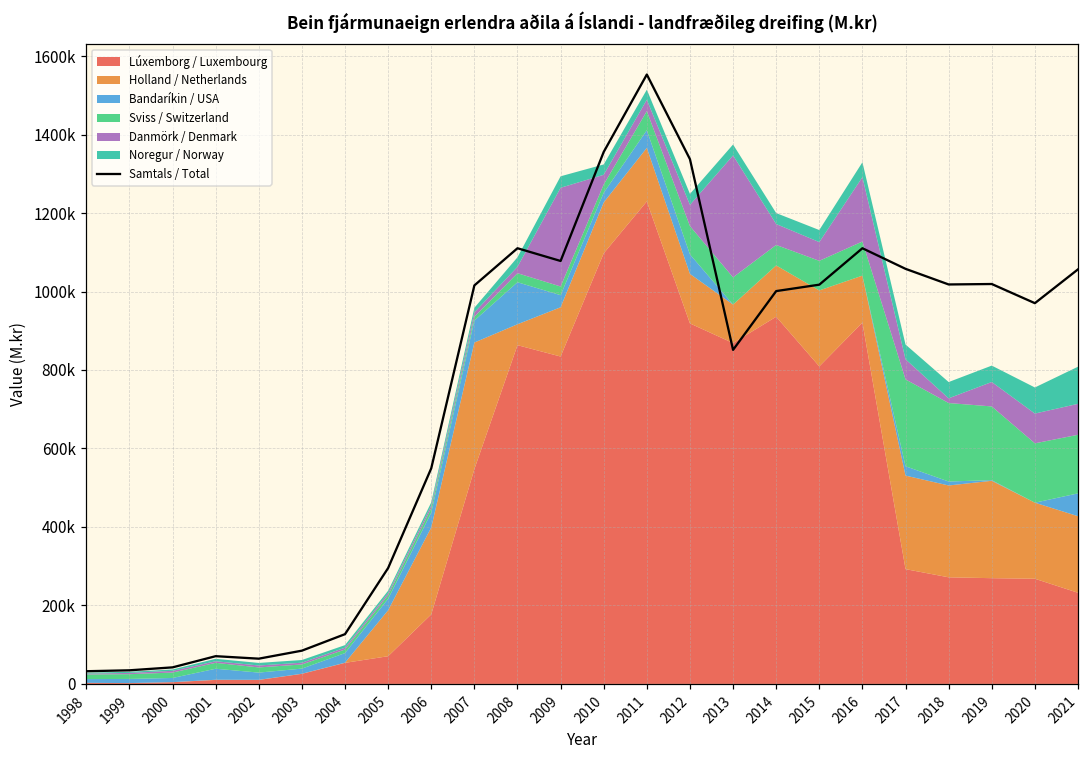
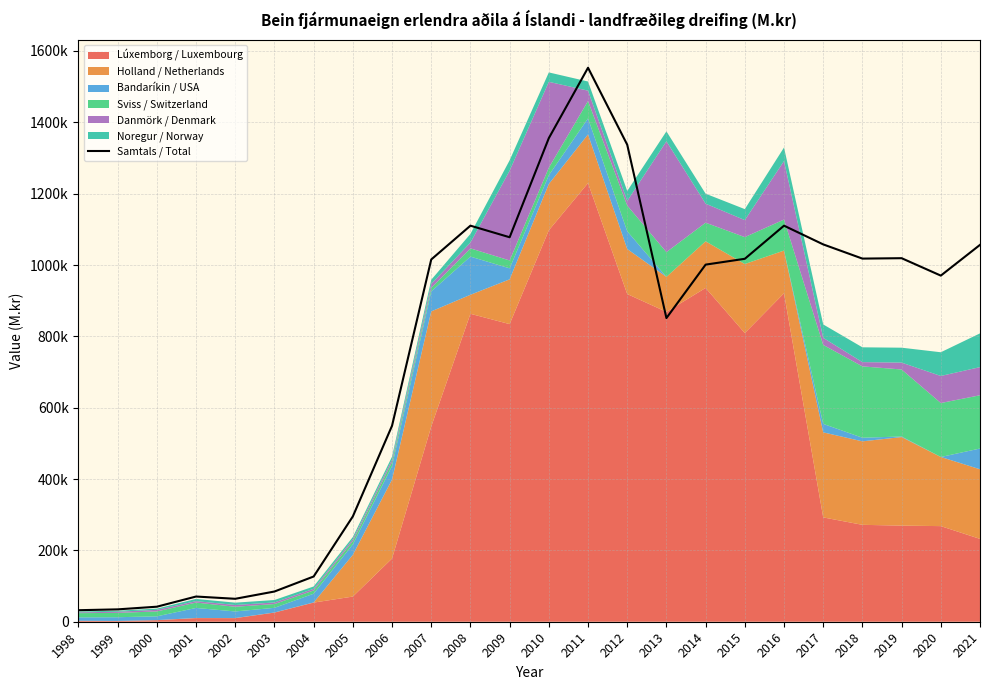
Danmörk / Denmark, 2010: 20000 -> 240000
Danmörk / Denmark, 2012: 50000 -> 10000
Danmörk / Denmark, 2017: 50000 -> 20000
Danmörk / Denmark, 2019: 60000 -> 20000
